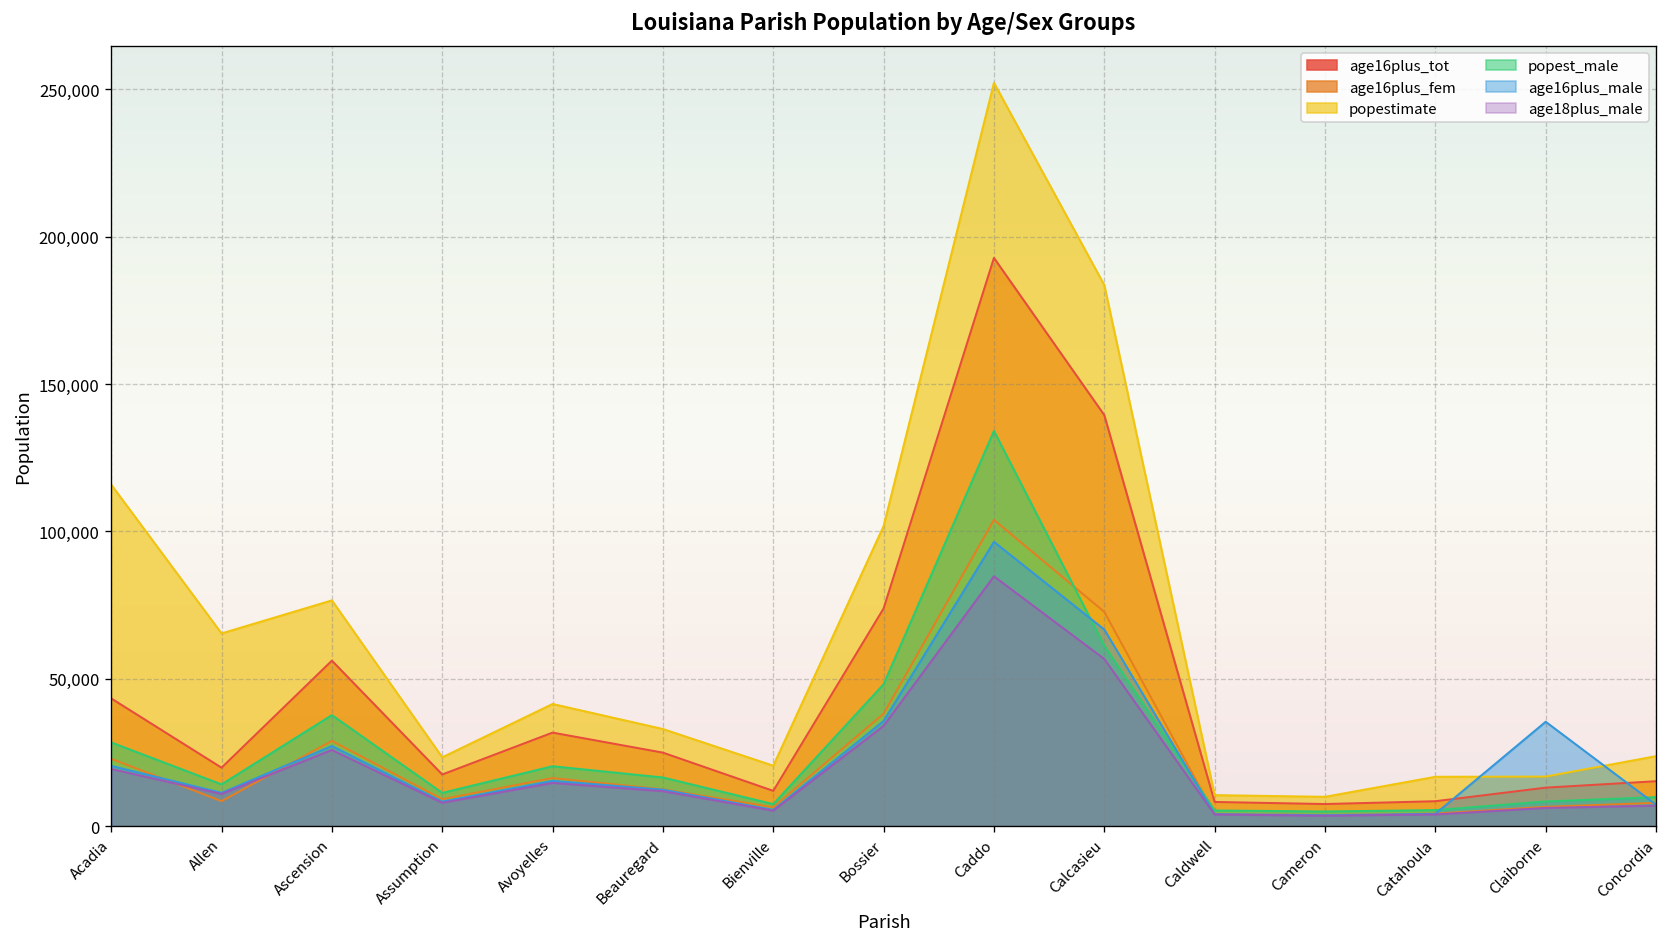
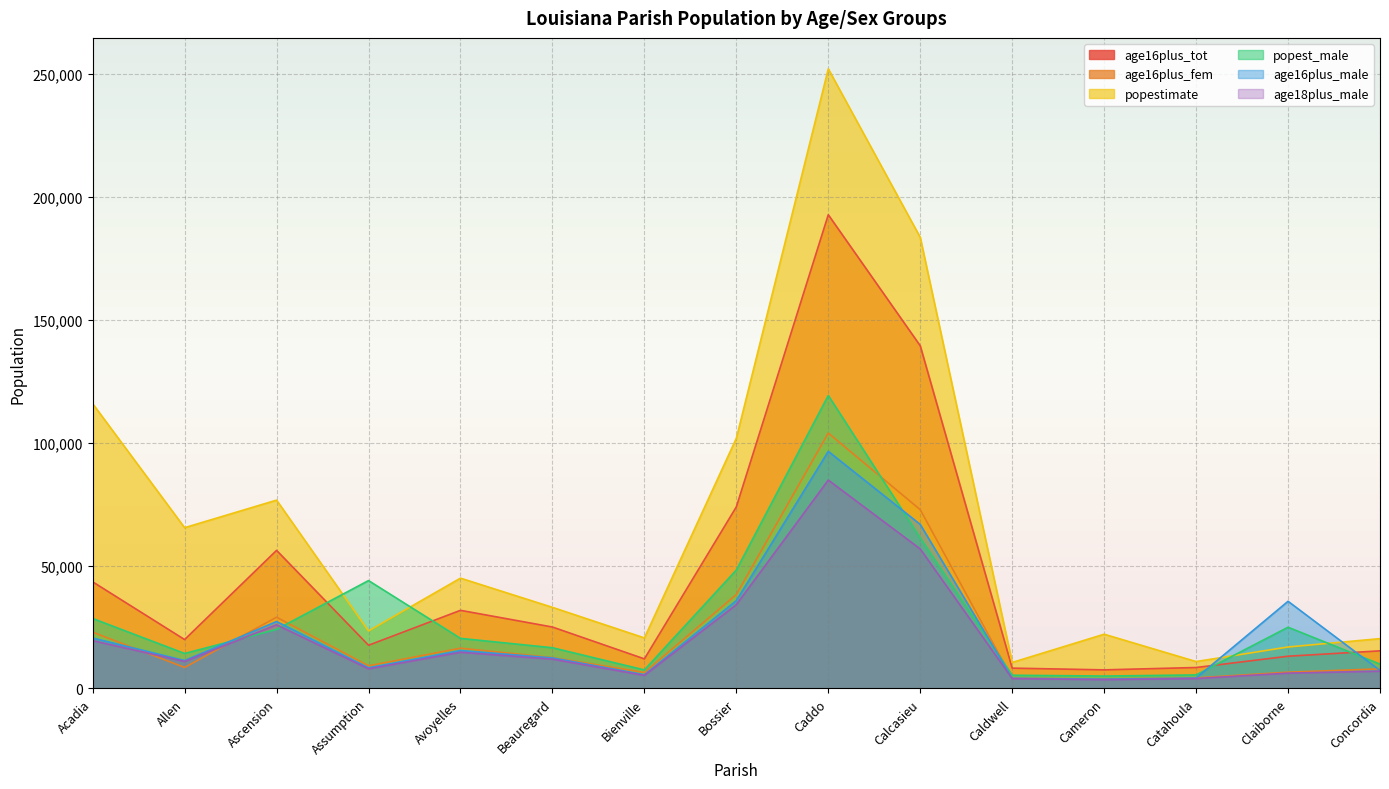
popest_male, Ascension: 38,000 -> 24,000
popest_male, Assumption: 11,000 -> 44,000
popestimate, Avoyelles: 41,000 -> 45,000
popest_male, Caddo: 134,000 -> 119,000
popestimate, Cameron: 10,000 -> 22,000
popestimate, Catahoula: 17,000 -> 11,000
popest_male, Claiborne: 8,000 -> 25,000
popestimate, Concordia: 24,000 -> 20,000
